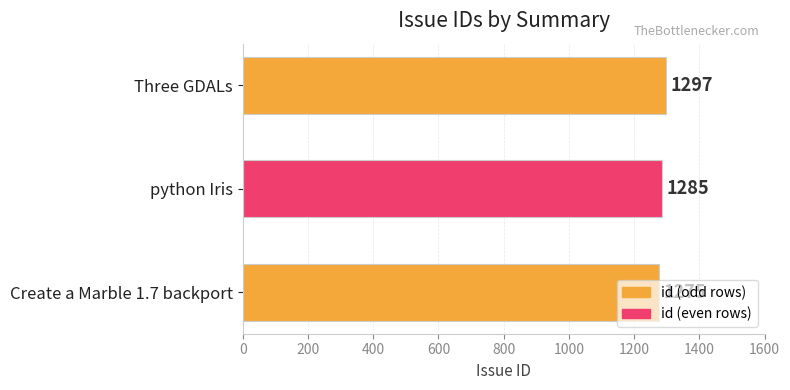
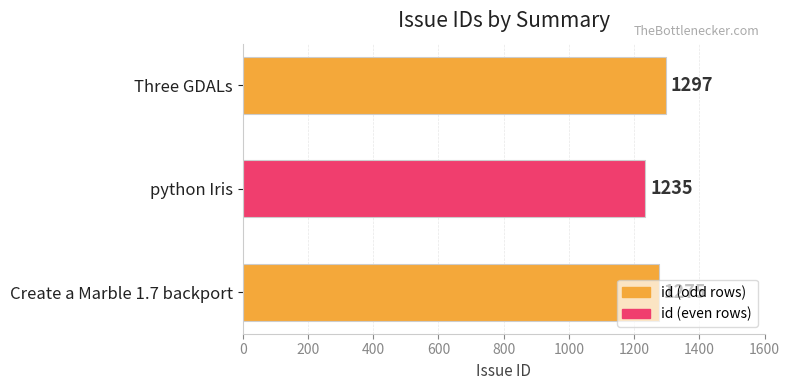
python Iris: 1285 -> 1235
